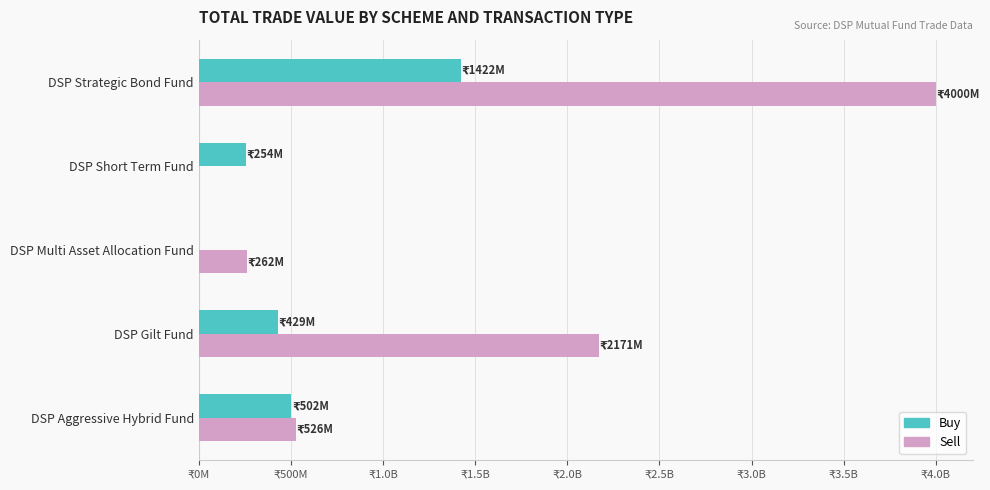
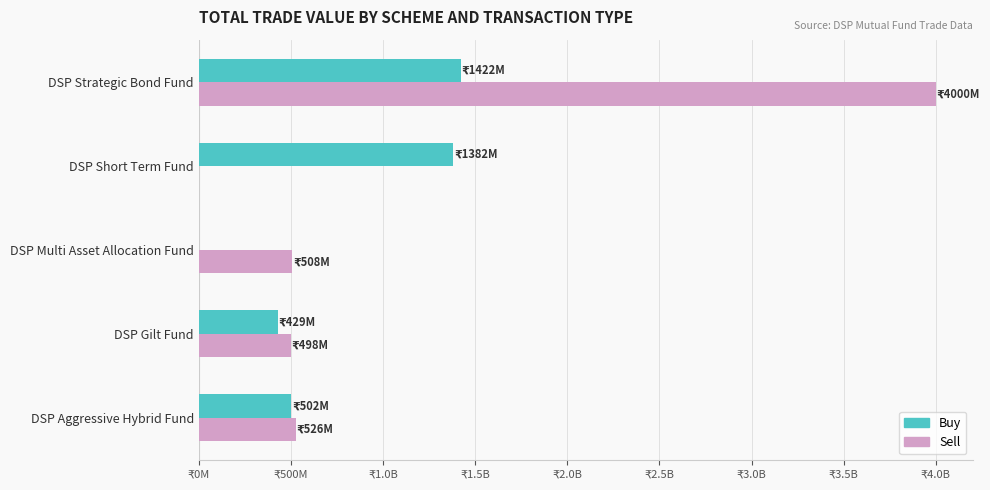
Buy, DSP Short Term Fund: 254M -> 1382M
Sell, DSP Multi Asset Allocation Fund: 262M -> 508M
Sell, DSP Gilt Fund: 2171M -> 498M
